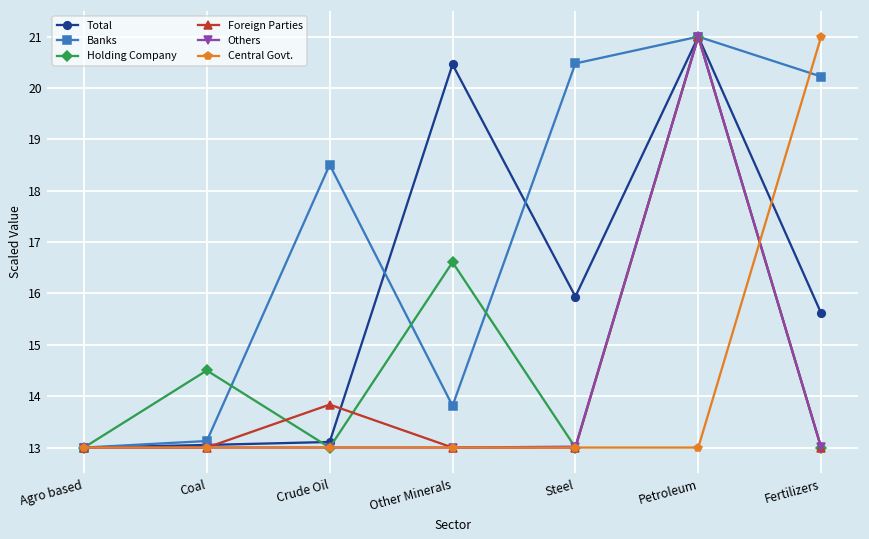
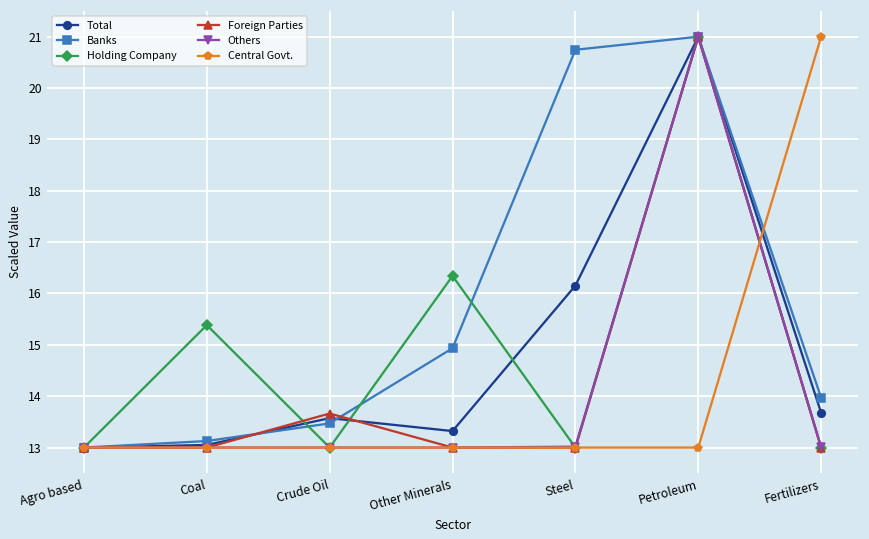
Holding Company, Coal: 14.5 -> 15.4
Total, Crude Oil: 13.1 -> 13.6
Banks, Crude Oil: 18.5 -> 13.5
Foreign Parties, Crude Oil: 13.8 -> 13.7
Total, Other Minerals: 20.5 -> 13.3
Banks, Other Minerals: 13.8 -> 14.9
Holding Company, Other Minerals: 16.6 -> 16.3
Total, Steel: 15.9 -> 16.2
Banks, Steel: 20.5 -> 20.7
Total, Fertilizers: 15.6 -> 13.7
Banks, Fertilizers: 20.2 -> 14.0
